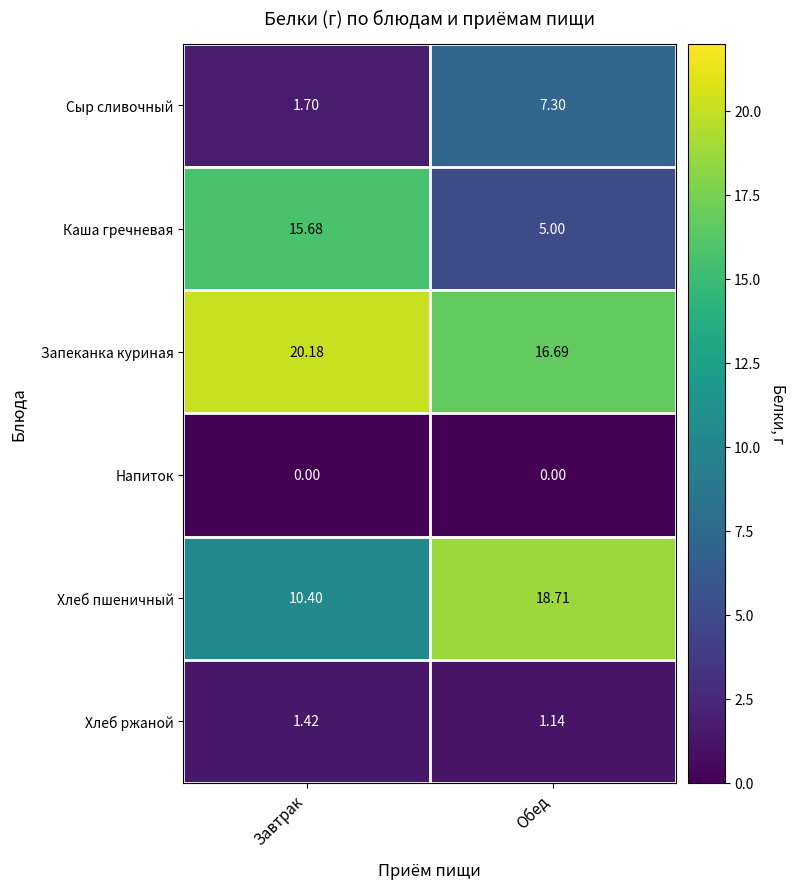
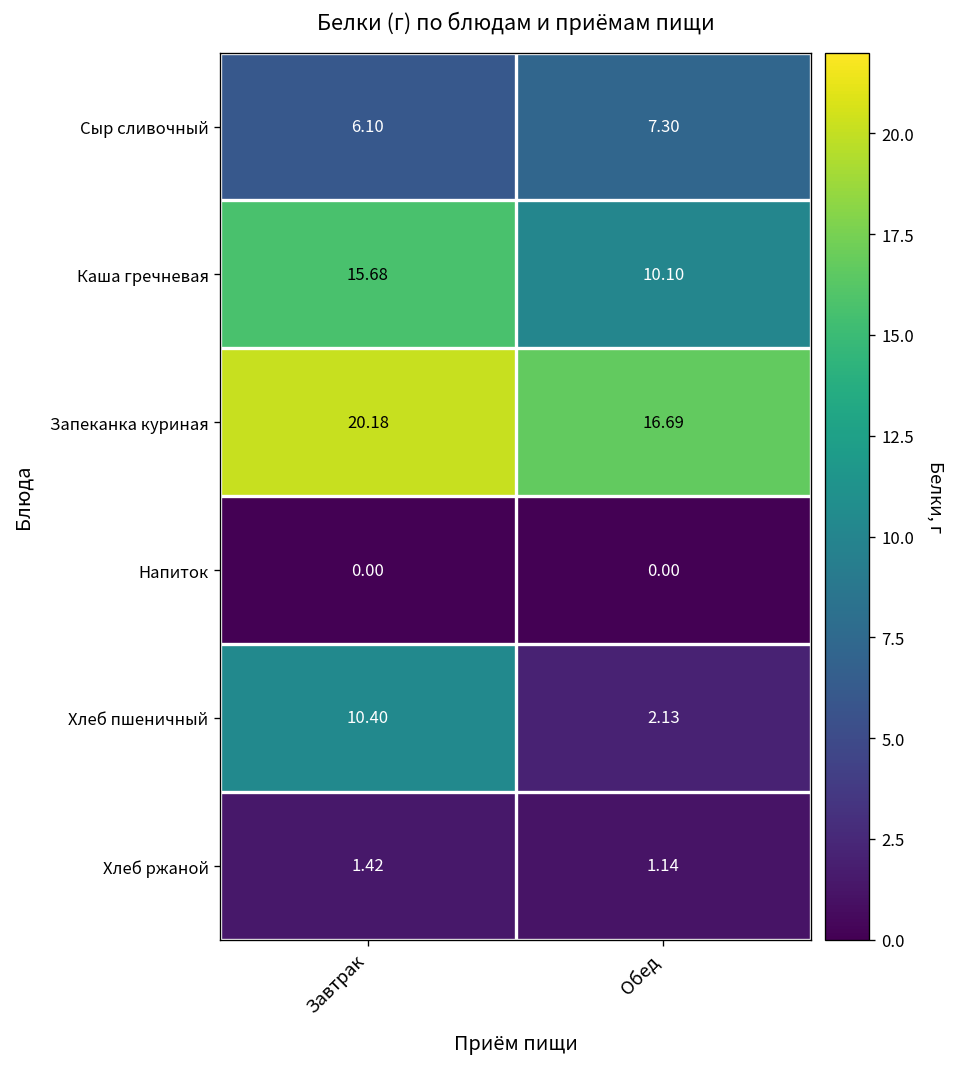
Сыр сливочный, Завтрак: 1.70 -> 6.10
Каша гречневая, Обед: 5.00 -> 10.10
Хлеб пшеничный, Обед: 18.71 -> 2.13
